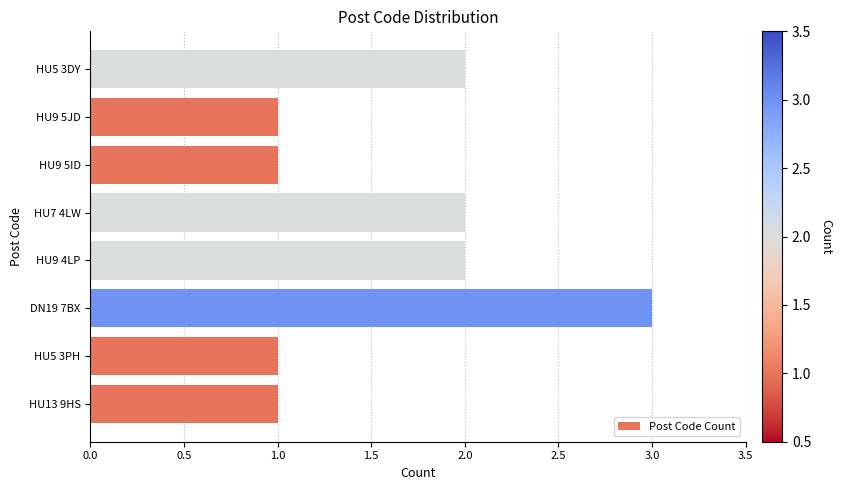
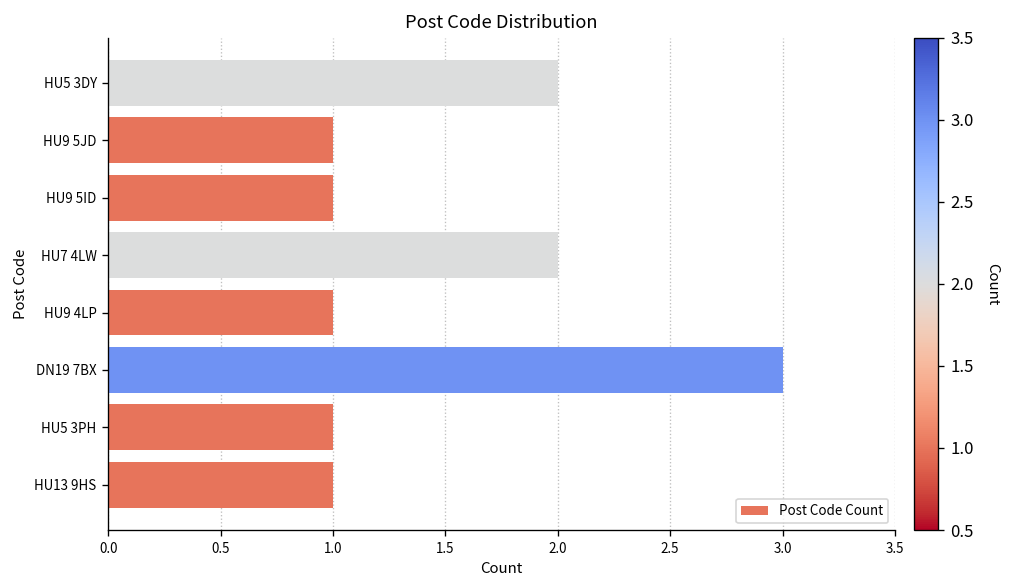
HU9 4LP: 2 -> 1
